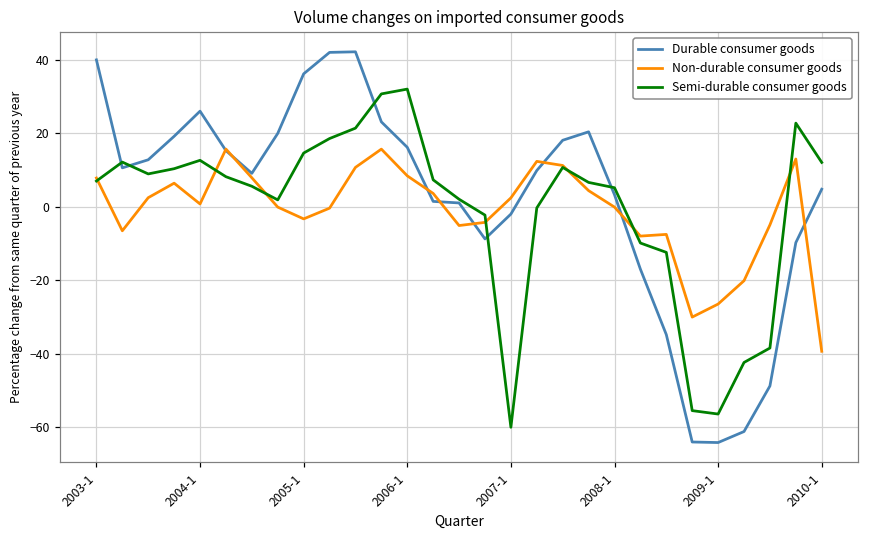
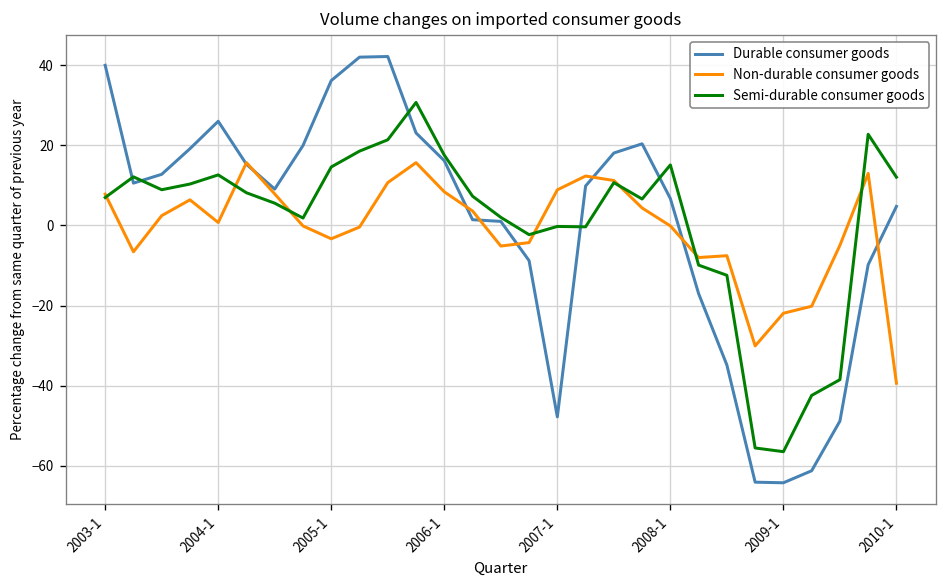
Semi-durable consumer goods, 2006-1: 32 -> 18
Durable consumer goods, 2007-1: -2 -> -48
Non-durable consumer goods, 2007-1: 2 -> 9
Semi-durable consumer goods, 2007-1: -60 -> 0
Durable consumer goods, 2008-1: 3 -> 7
Semi-durable consumer goods, 2008-1: 5 -> 15
Non-durable consumer goods, 2009-1: -27 -> -22
